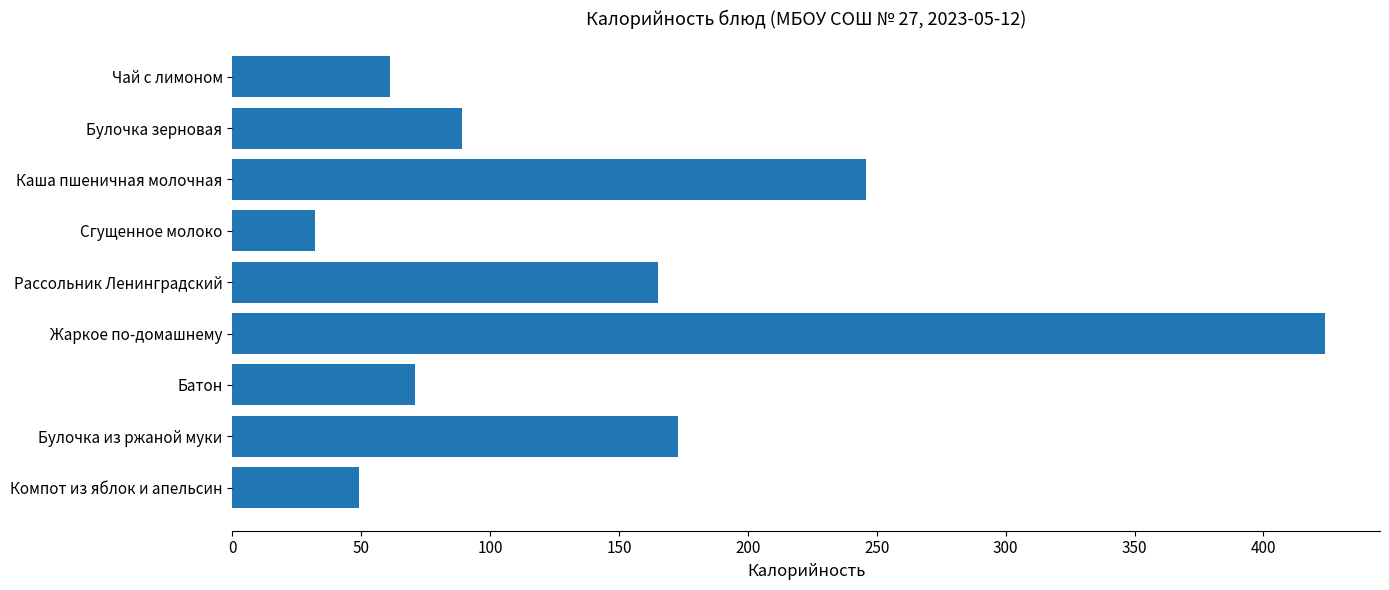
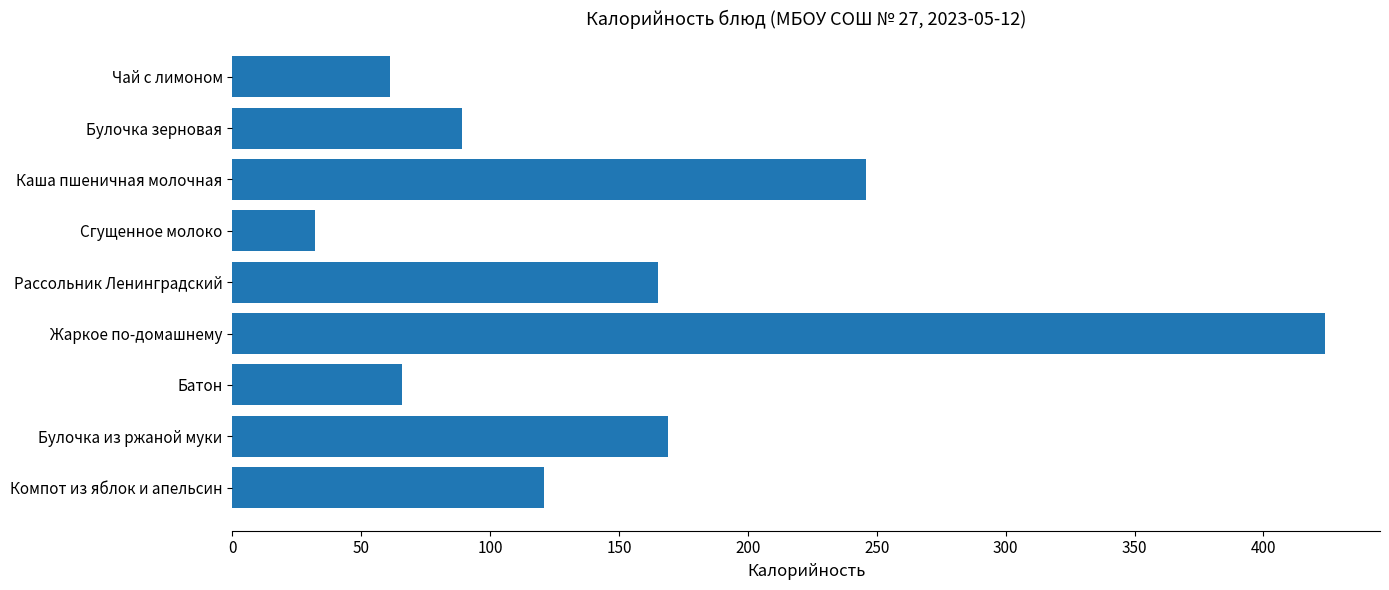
Батон: 71 -> 66
Булочка из ржаной муки: 173 -> 169
Компот из яблок и апельсин: 49 -> 121
